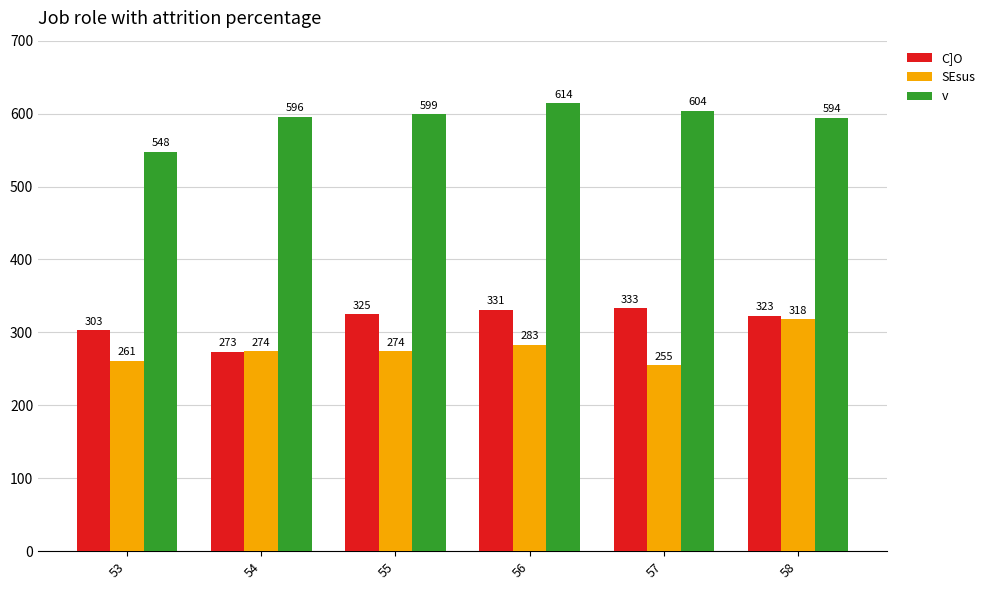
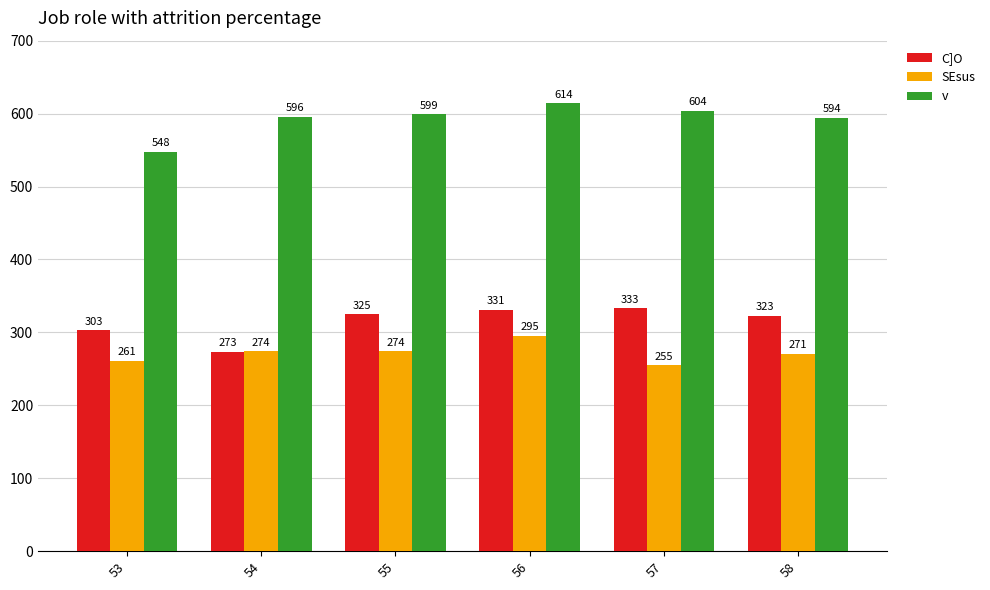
SEsus, 56: 283 -> 295
SEsus, 58: 318 -> 271
